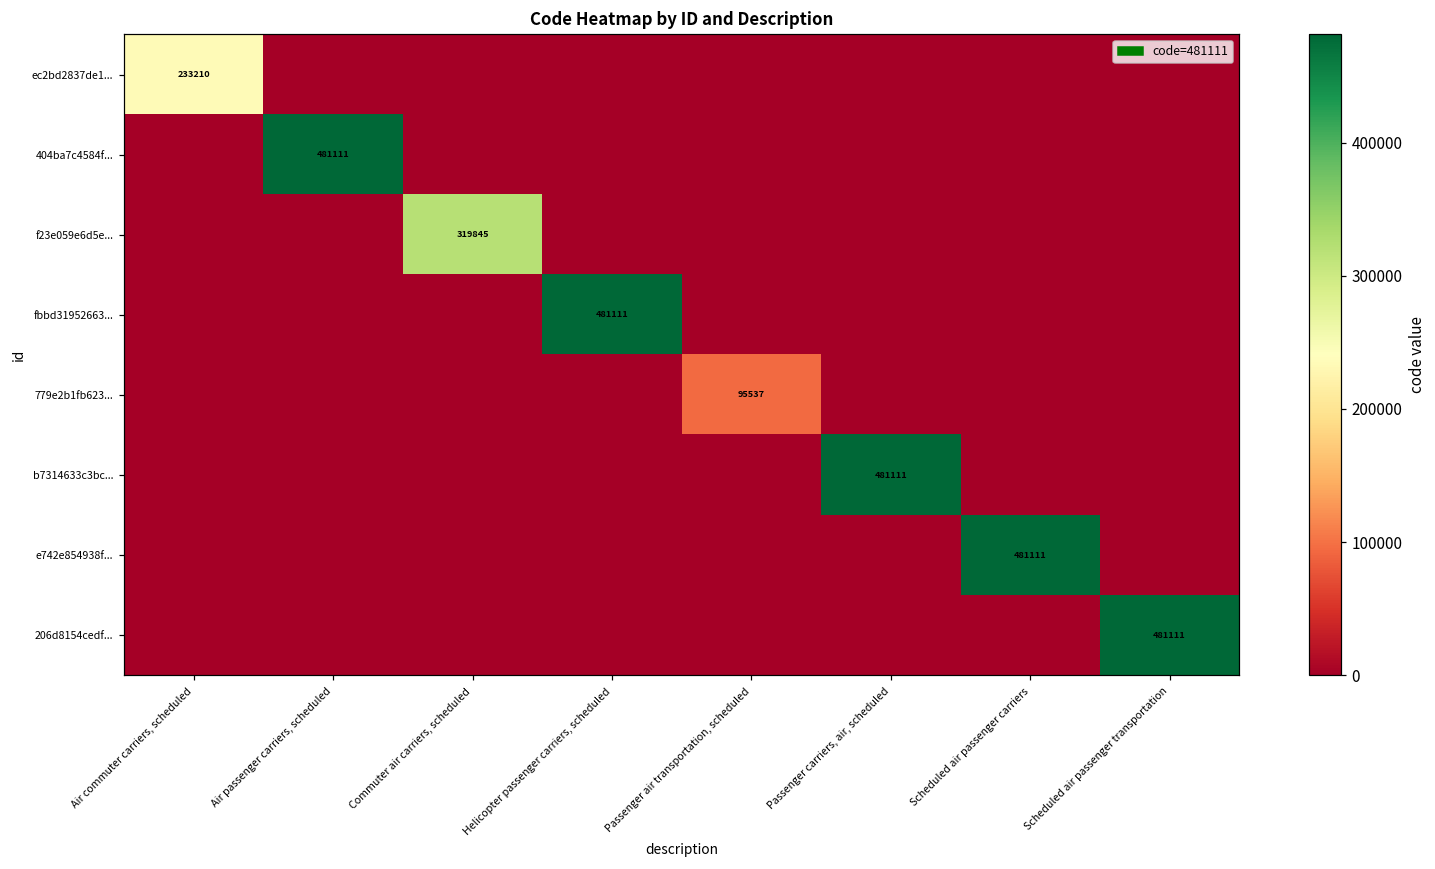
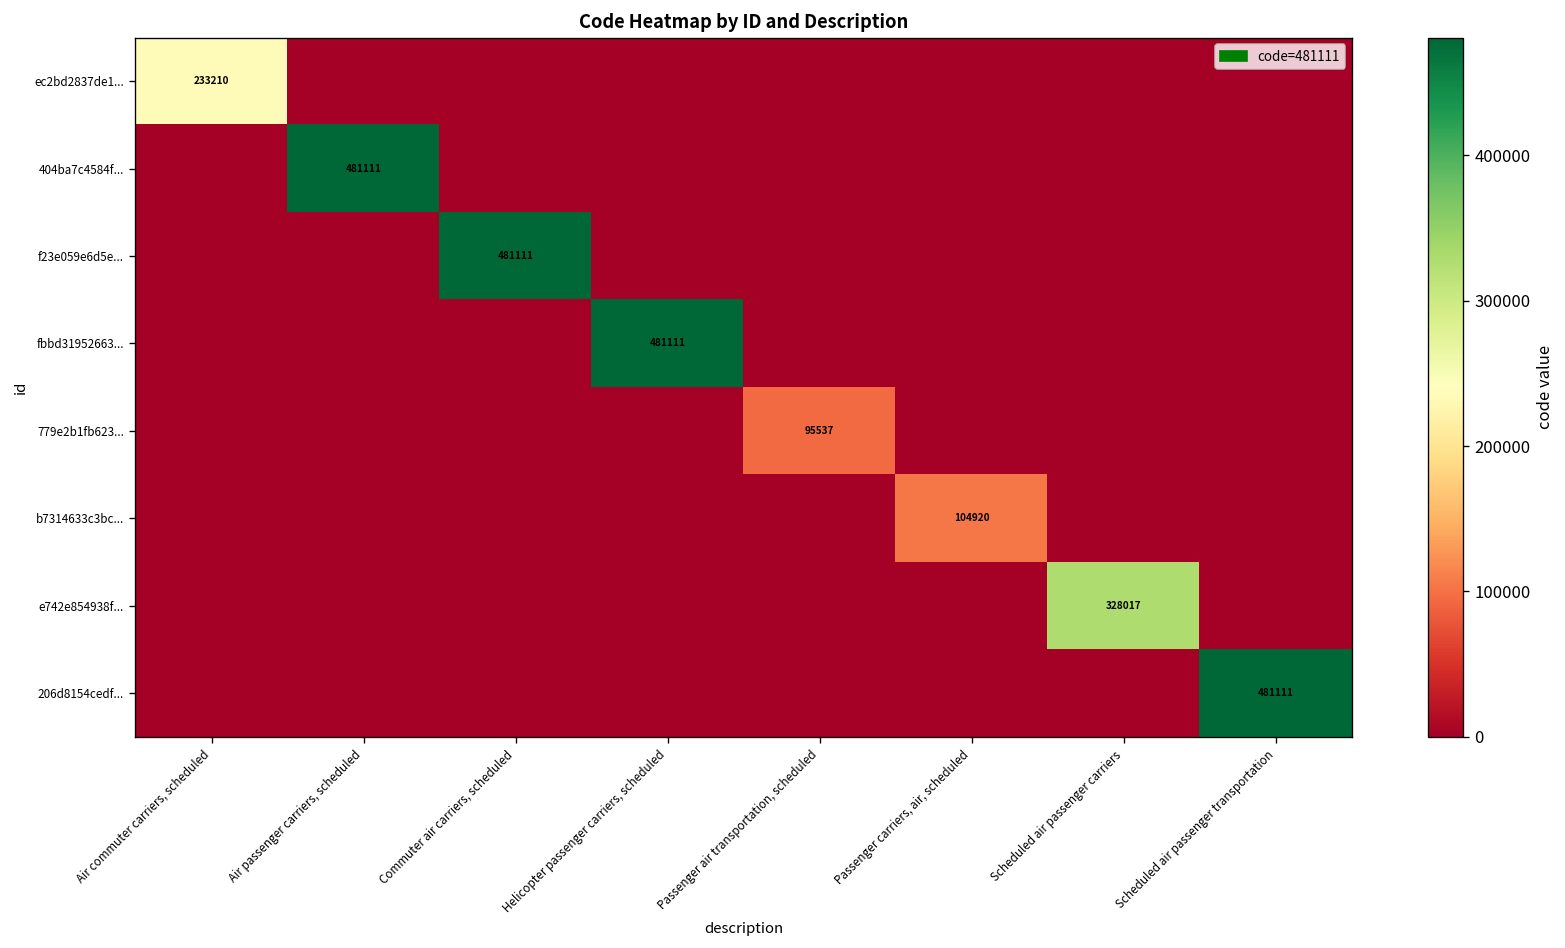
f23e059e6d5e..., Commuter air carriers, scheduled: 319845 -> 481111
b7314633c3bc..., Passenger carriers, air, scheduled: 481111 -> 104920
e742e854938f..., Scheduled air passenger carriers: 481111 -> 328017
